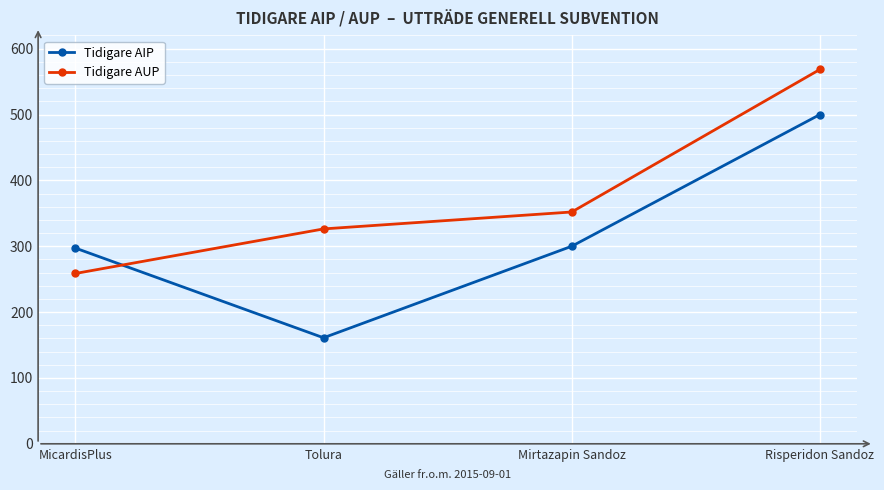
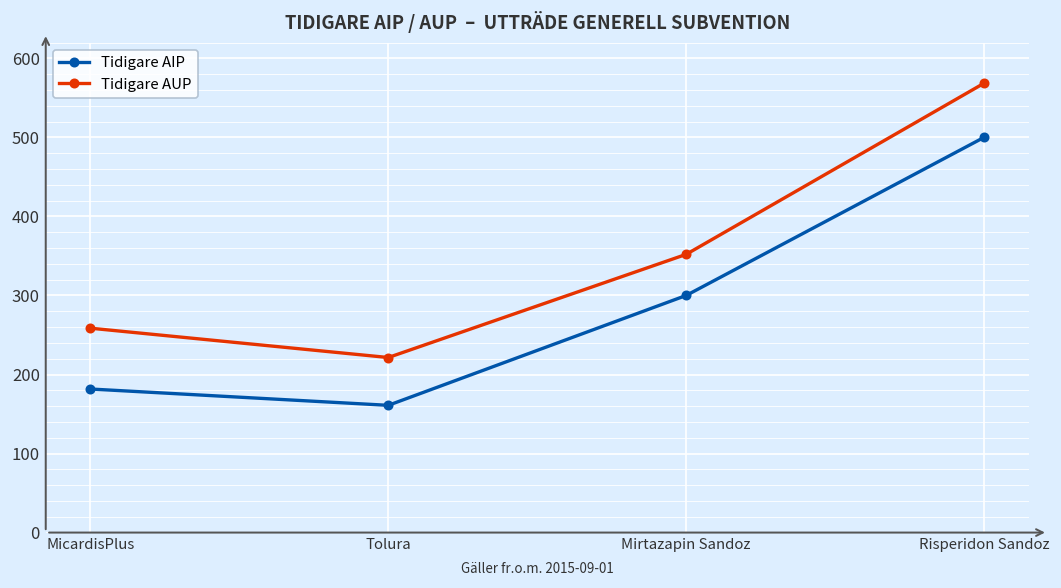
Tidigare AIP, MicardisPlus: 300 -> 180
Tidigare AUP, Tolura: 330 -> 220
